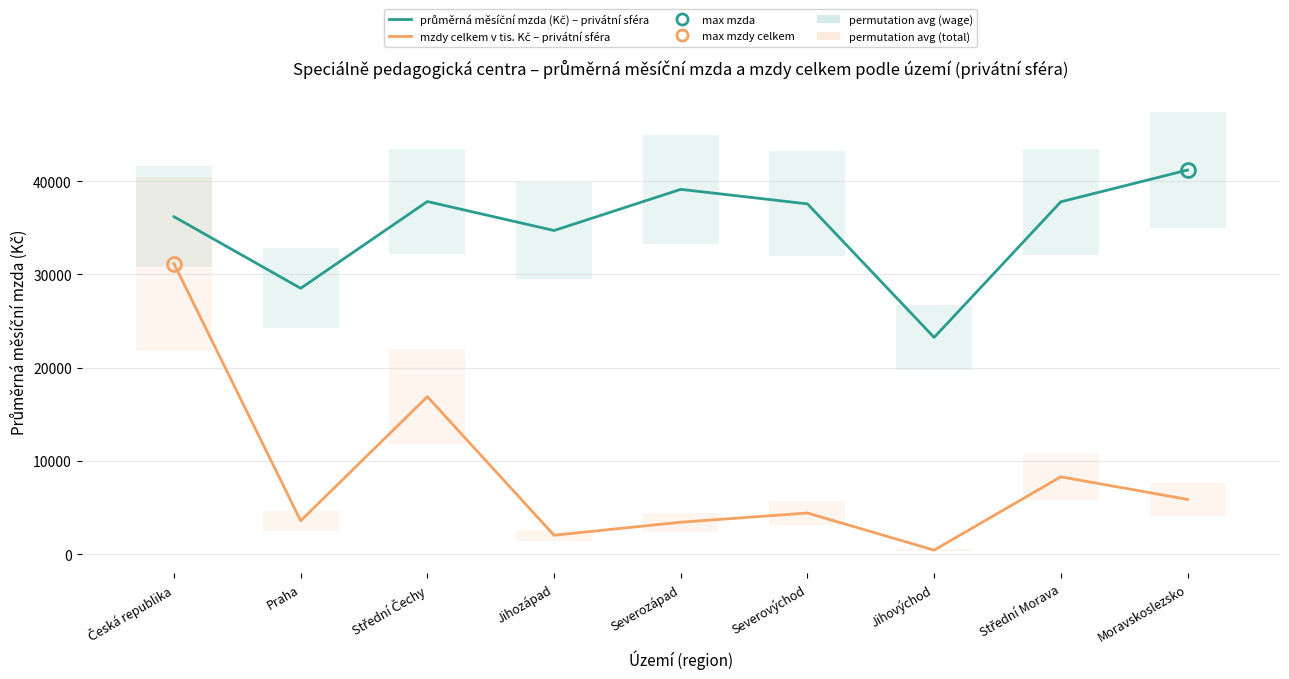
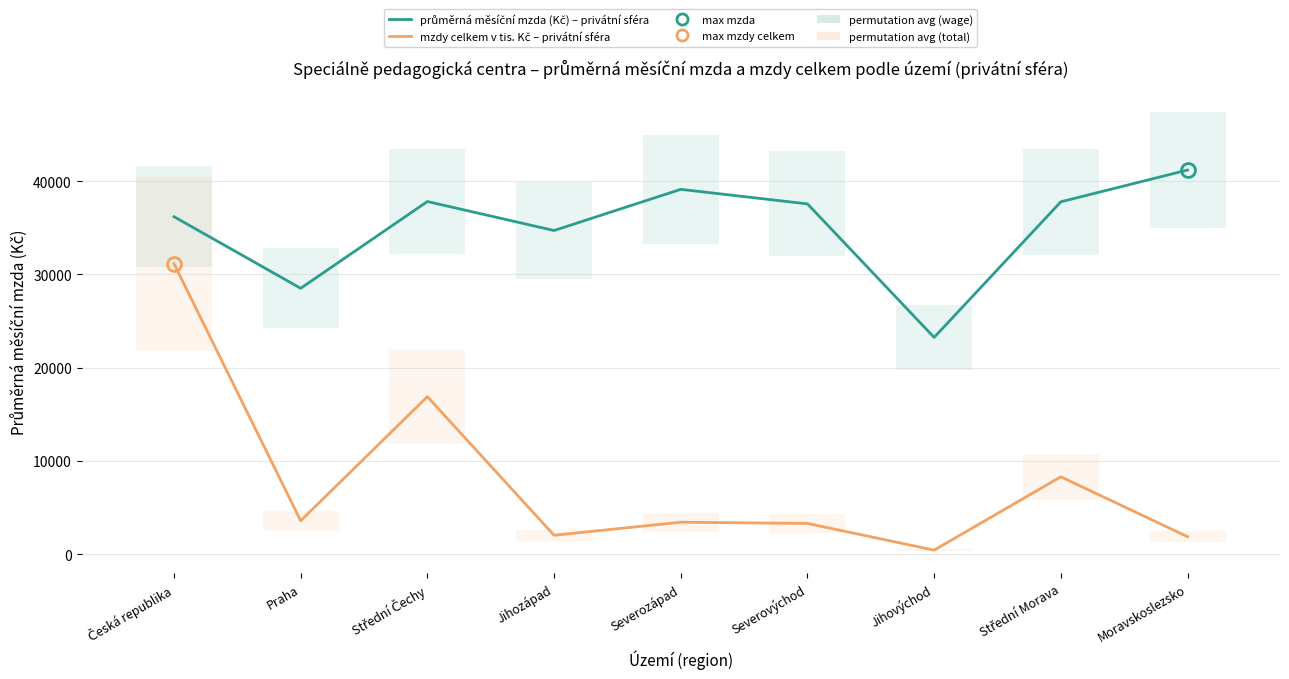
mzdy celkem v tis. Kč – privátní sféra, Severovýchod: 4000 -> 3000
mzdy celkem v tis. Kč – privátní sféra, Moravskoslezsko: 6000 -> 2000
